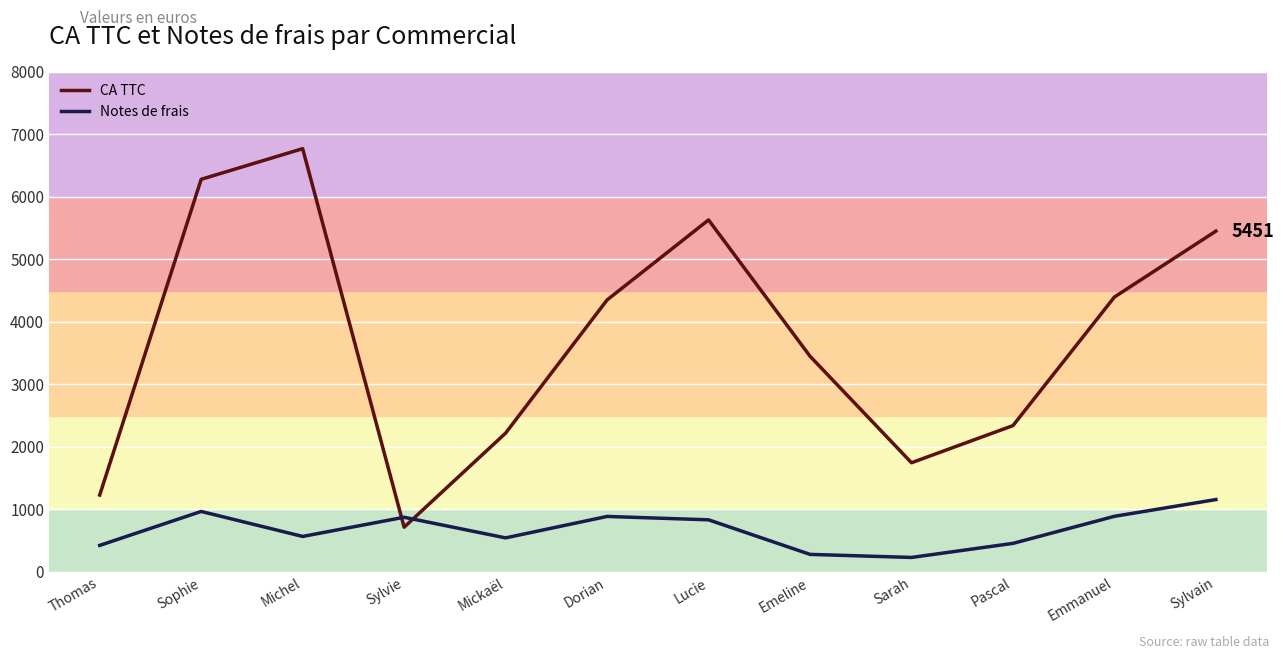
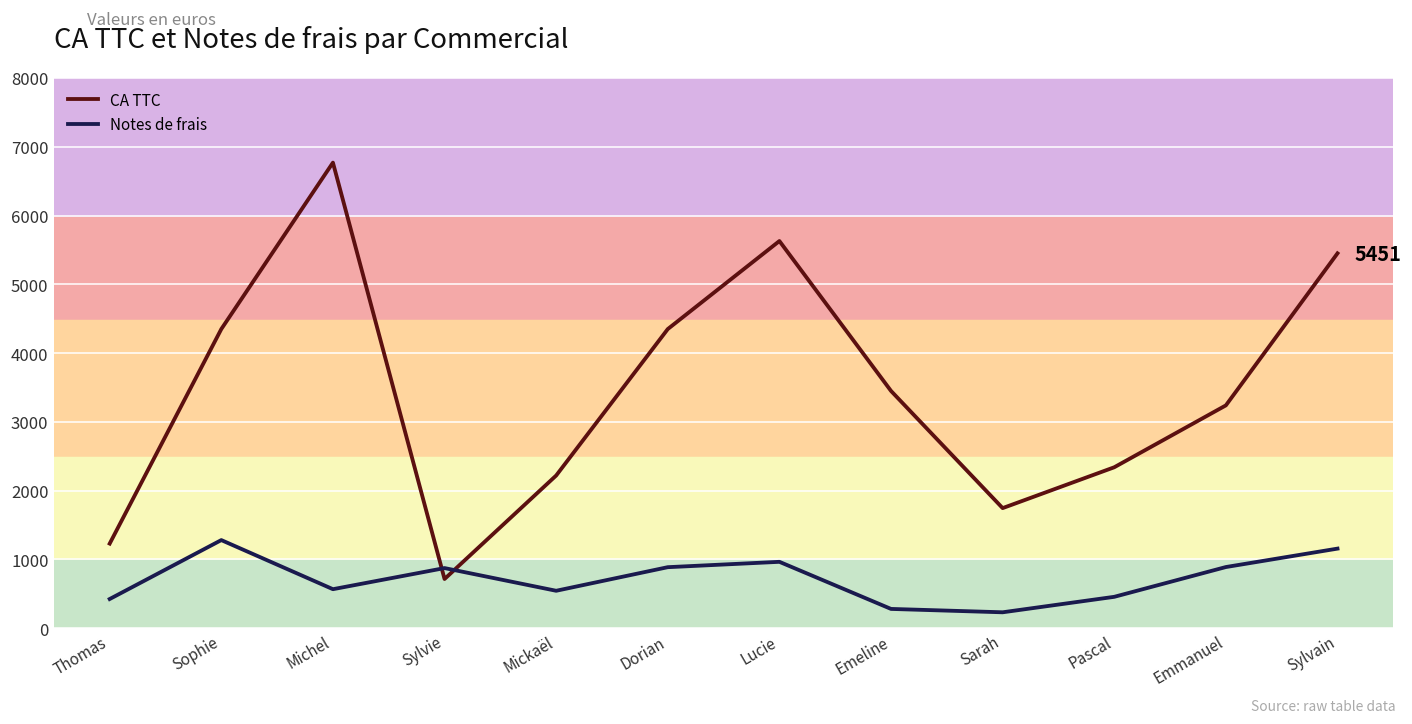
CA TTC, Sophie: 6300 -> 4400
Notes de frais, Sophie: 1000 -> 1300
Notes de frais, Lucie: 800 -> 1000
CA TTC, Emmanuel: 4400 -> 3200
